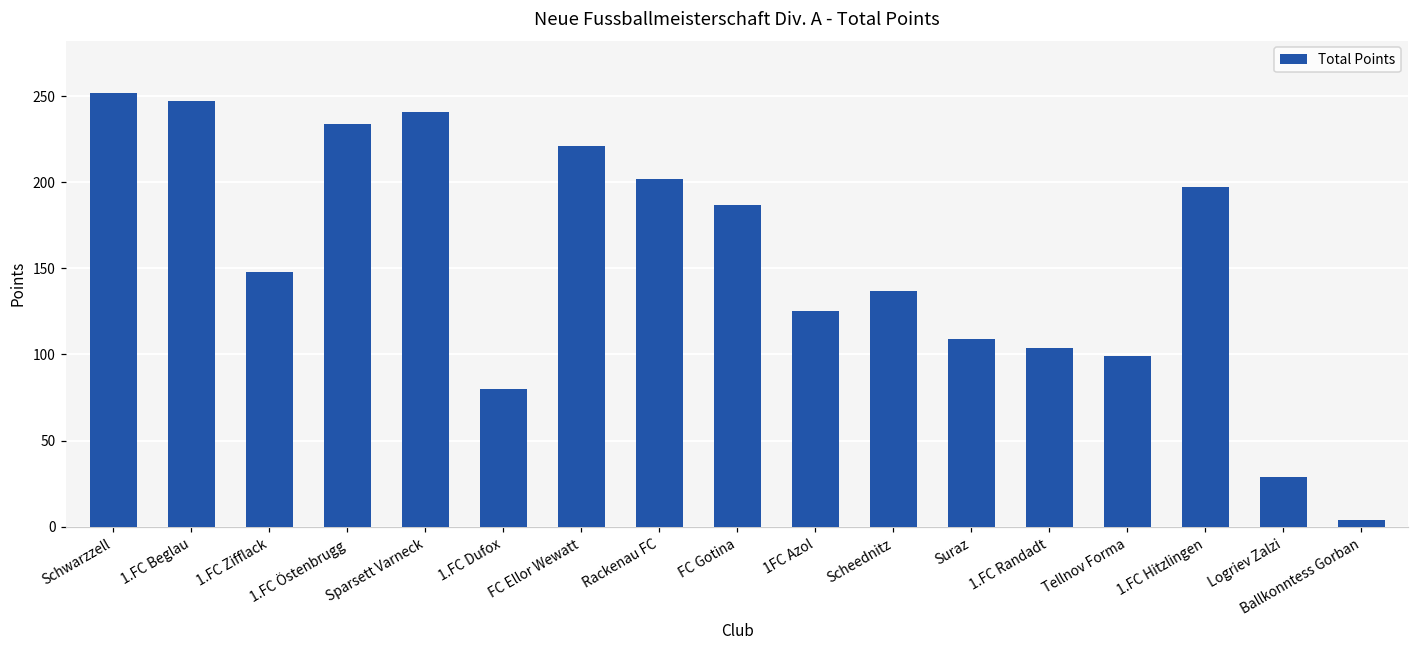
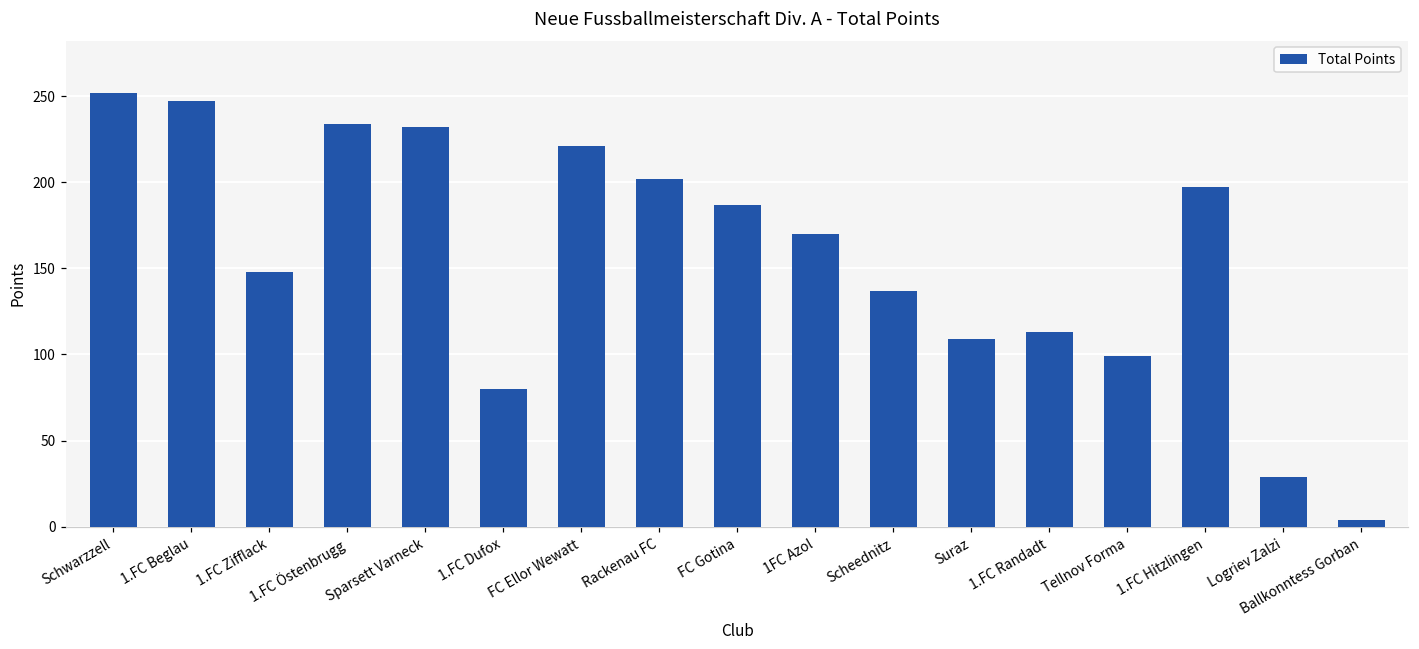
Sparsett Varneck: 241 -> 232
1FC Azol: 125 -> 170
1.FC Randadt: 104 -> 113
